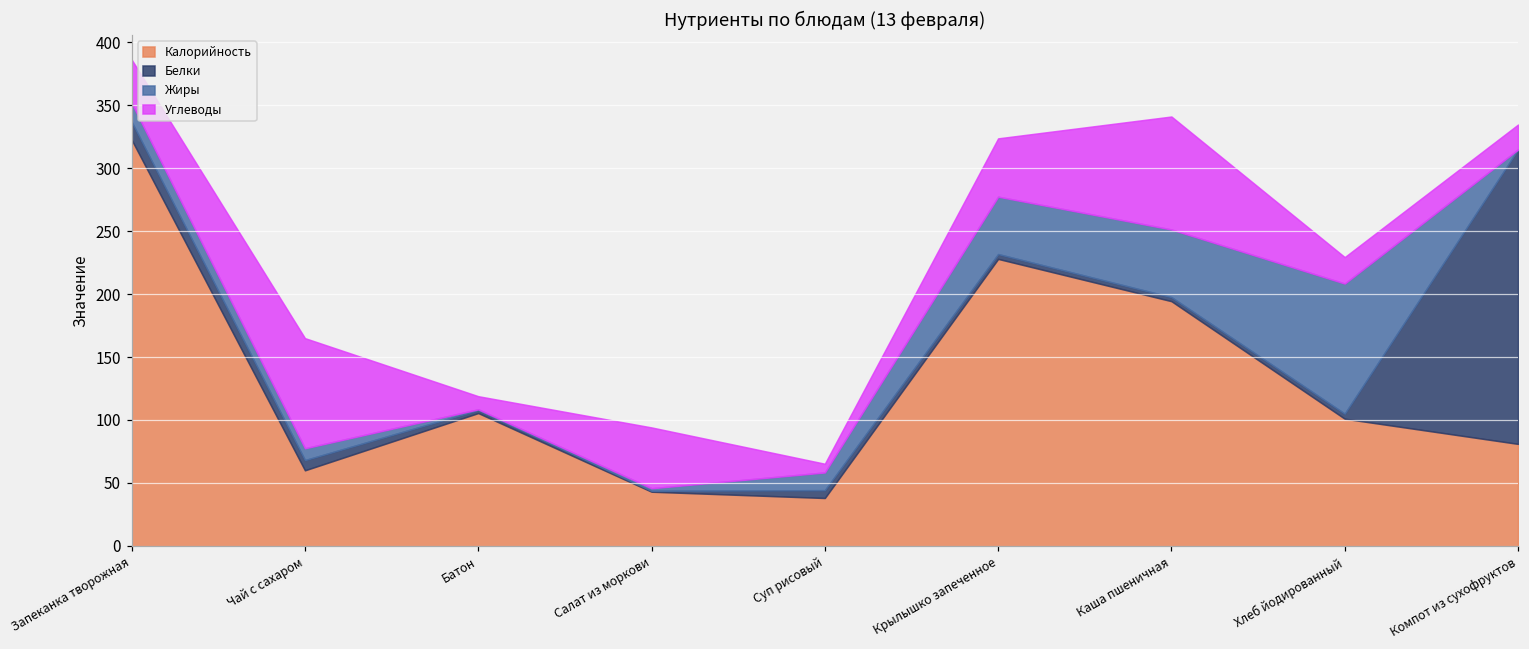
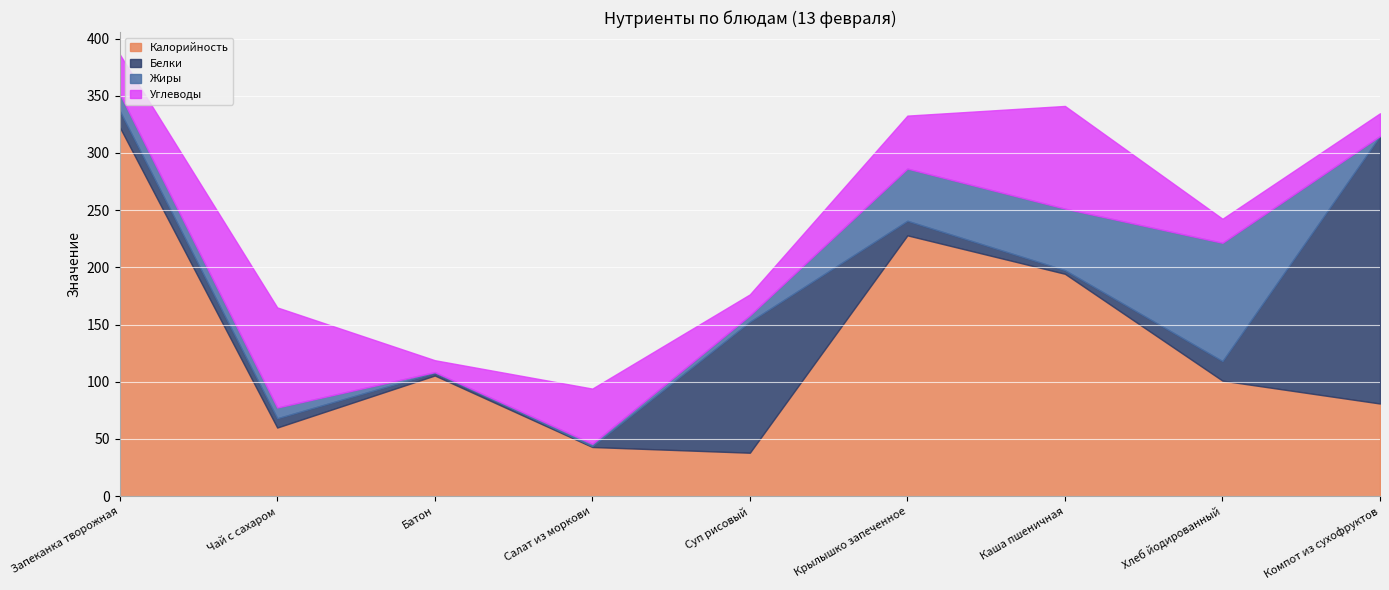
Белки, Суп рисовый: 6 -> 115
Жиры, Суп рисовый: 14 -> 6
Углеводы, Суп рисовый: 7 -> 18
Белки, Крылышко запеченное: 4 -> 13
Белки, Хлеб йодированный: 4 -> 17
